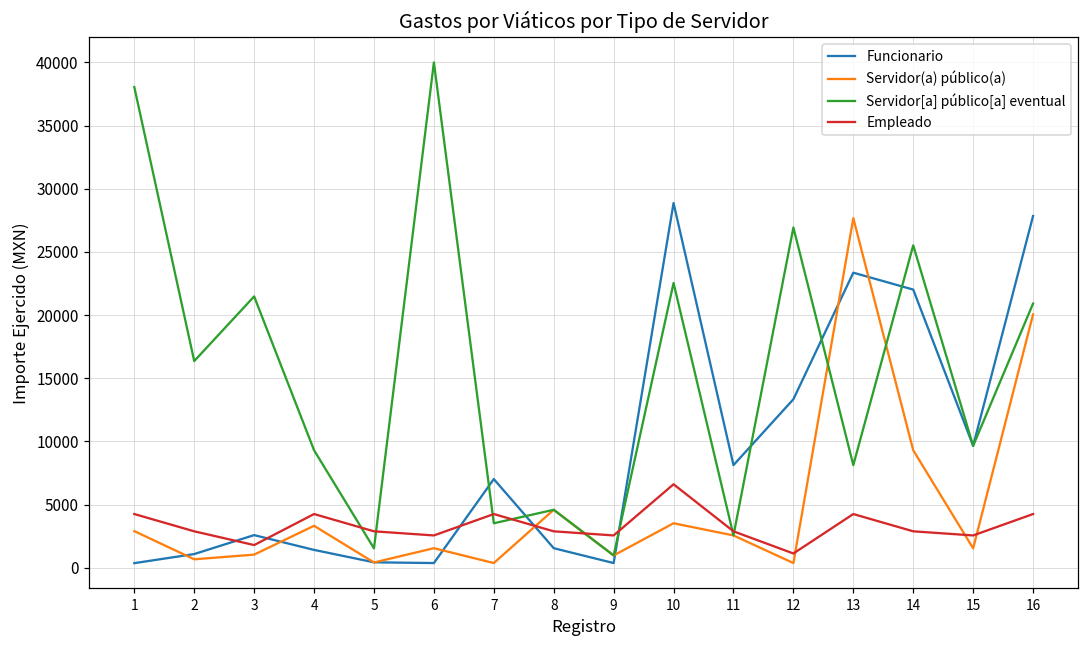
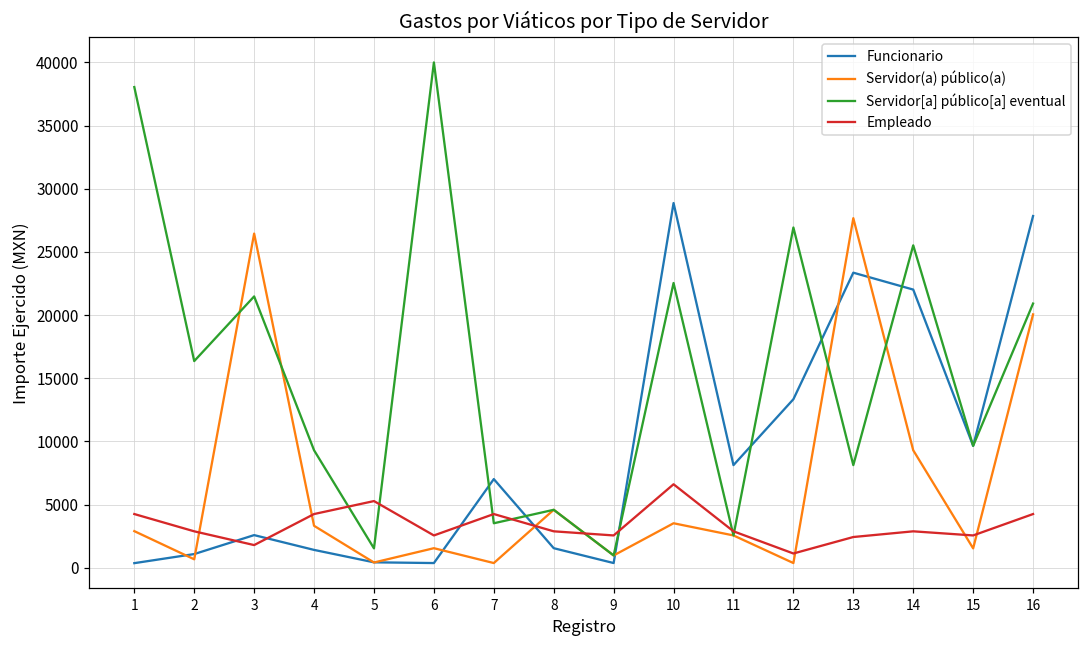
Servidor(a) público(a), 3: 1000 -> 26400
Empleado, 5: 2900 -> 5300
Empleado, 13: 4200 -> 2400
